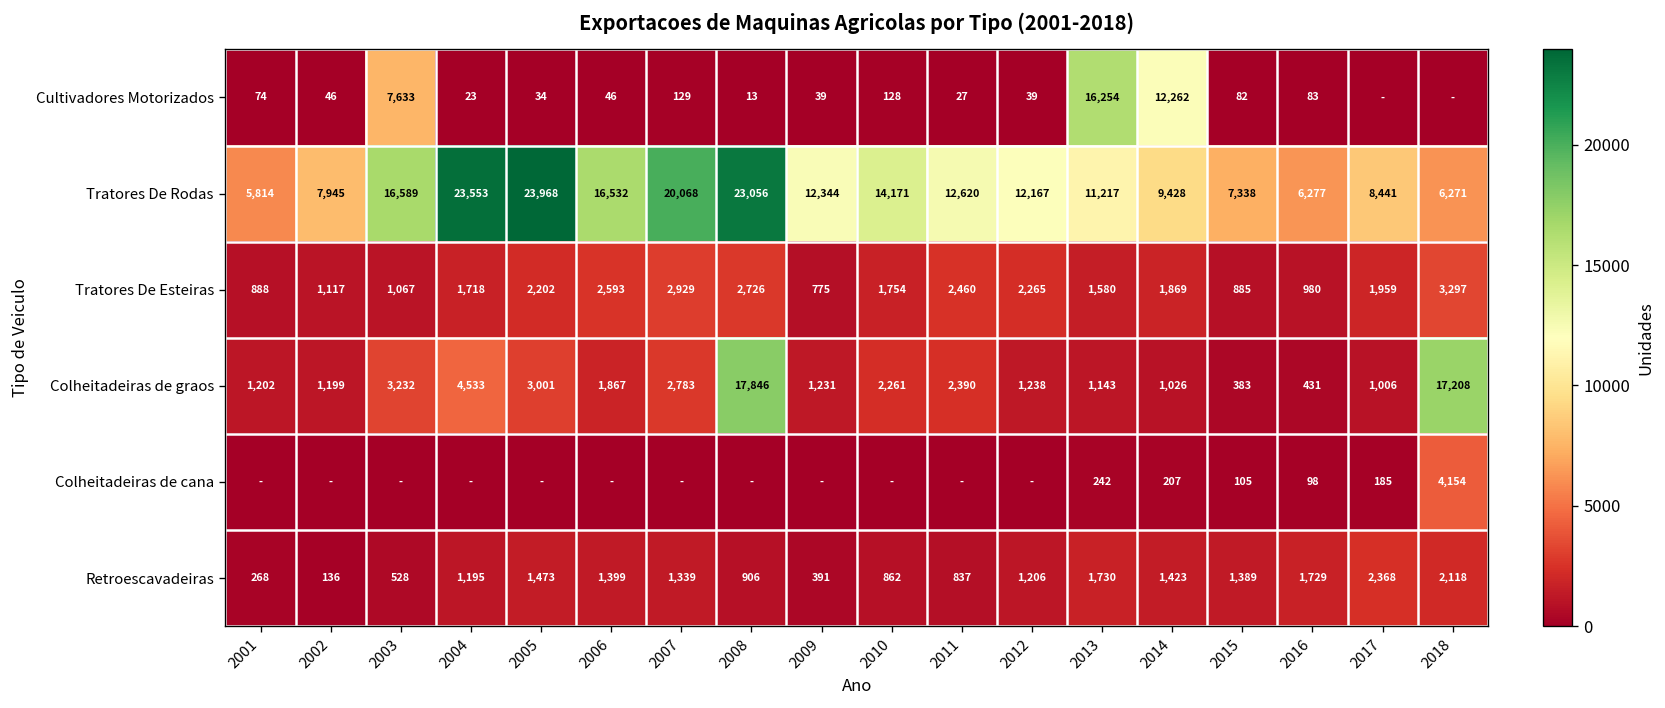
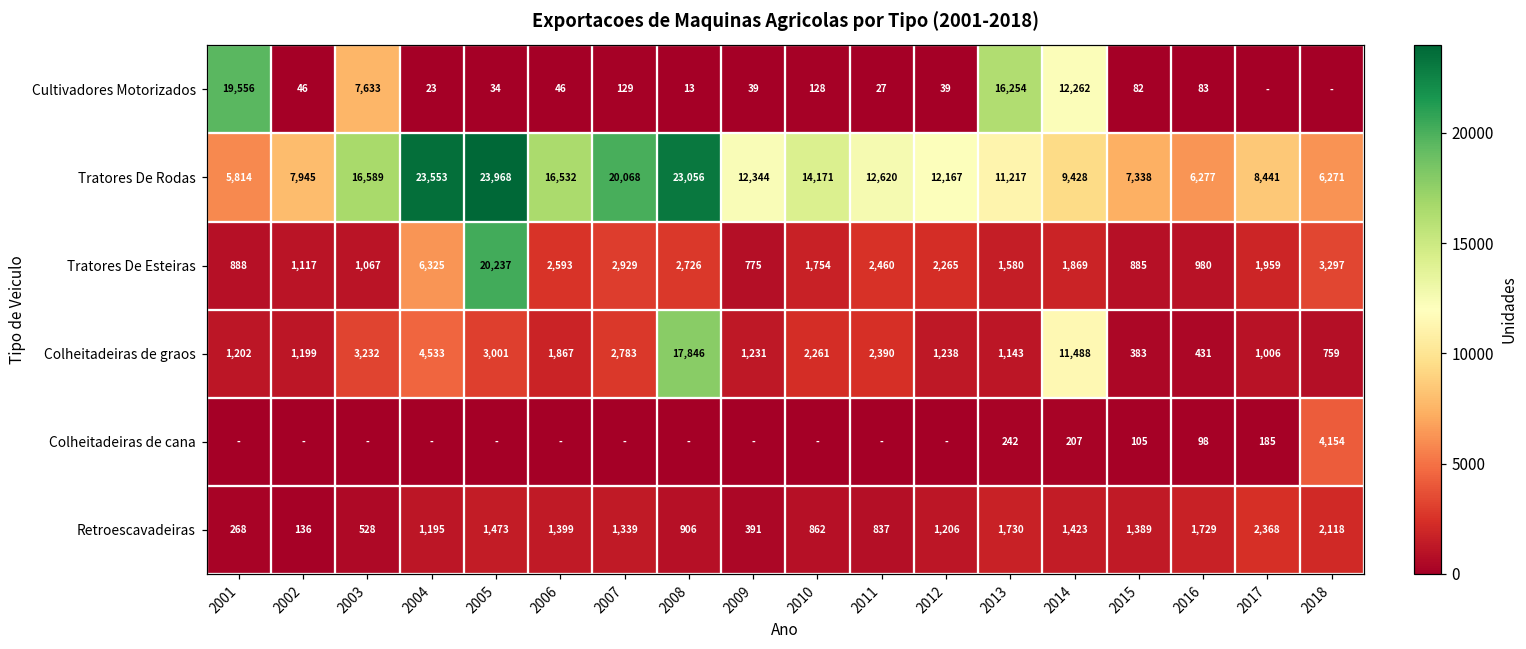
Cultivadores Motorizados, 2001: 74 -> 19,556
Tratores De Esteiras, 2004: 1,718 -> 6,325
Tratores De Esteiras, 2005: 2,202 -> 20,237
Colheitadeiras de graos, 2014: 1,026 -> 11,488
Colheitadeiras de graos, 2018: 17,208 -> 759
